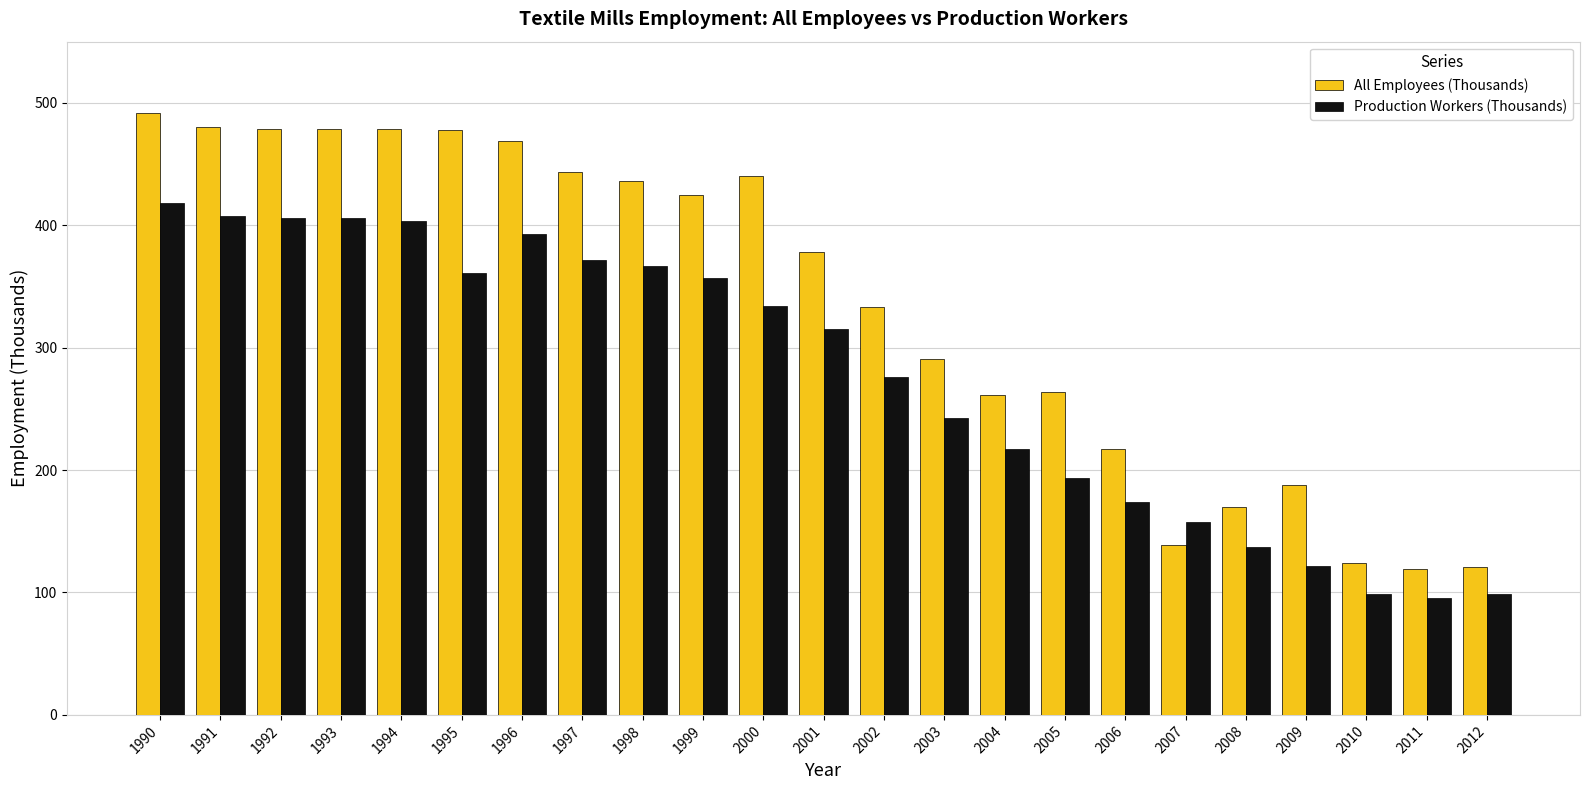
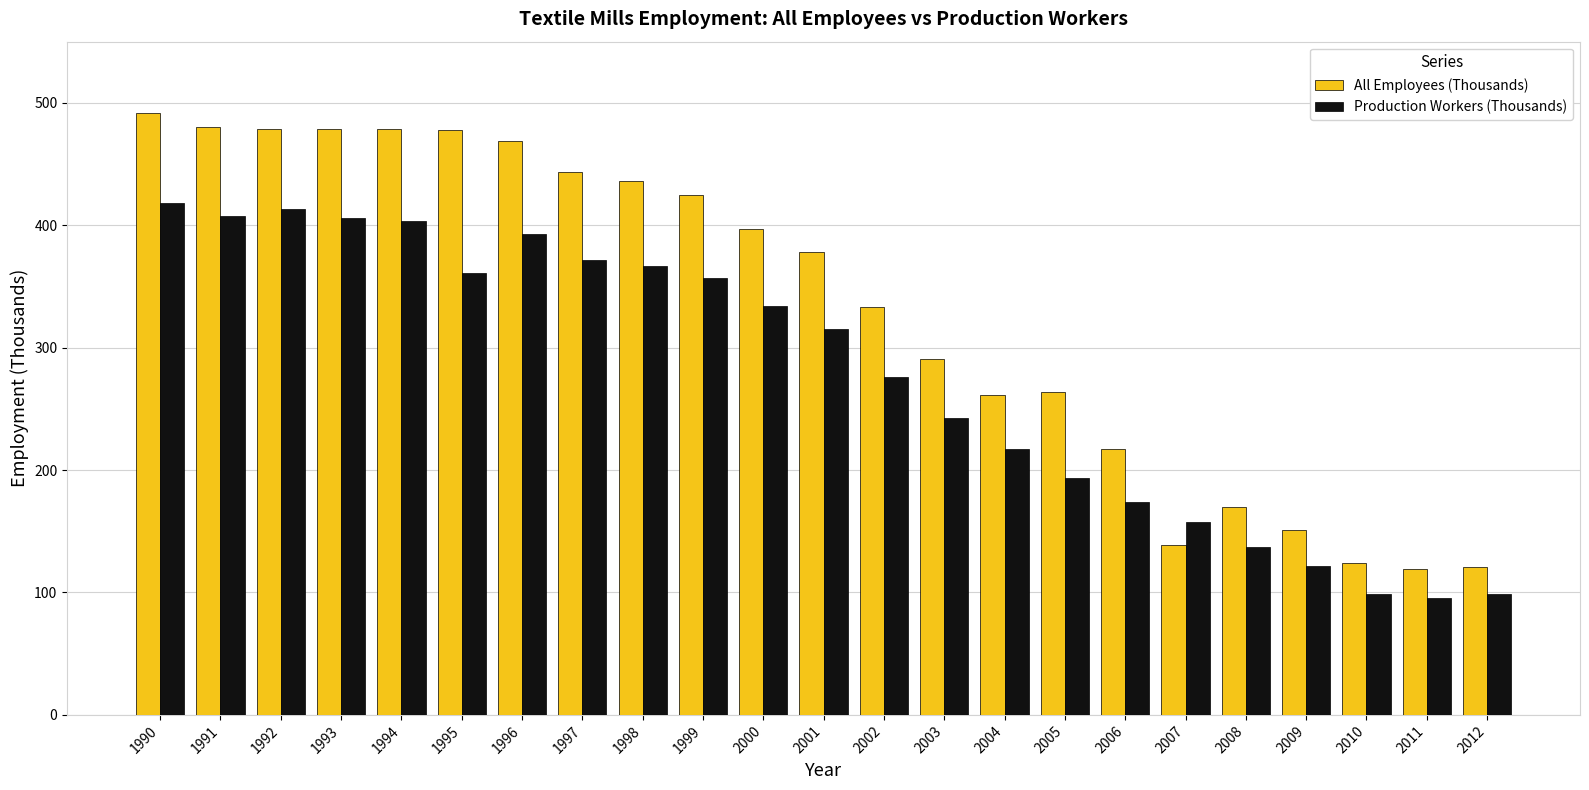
Production Workers (Thousands), 1992: 406 -> 413
All Employees (Thousands), 2000: 441 -> 397
All Employees (Thousands), 2009: 188 -> 151
